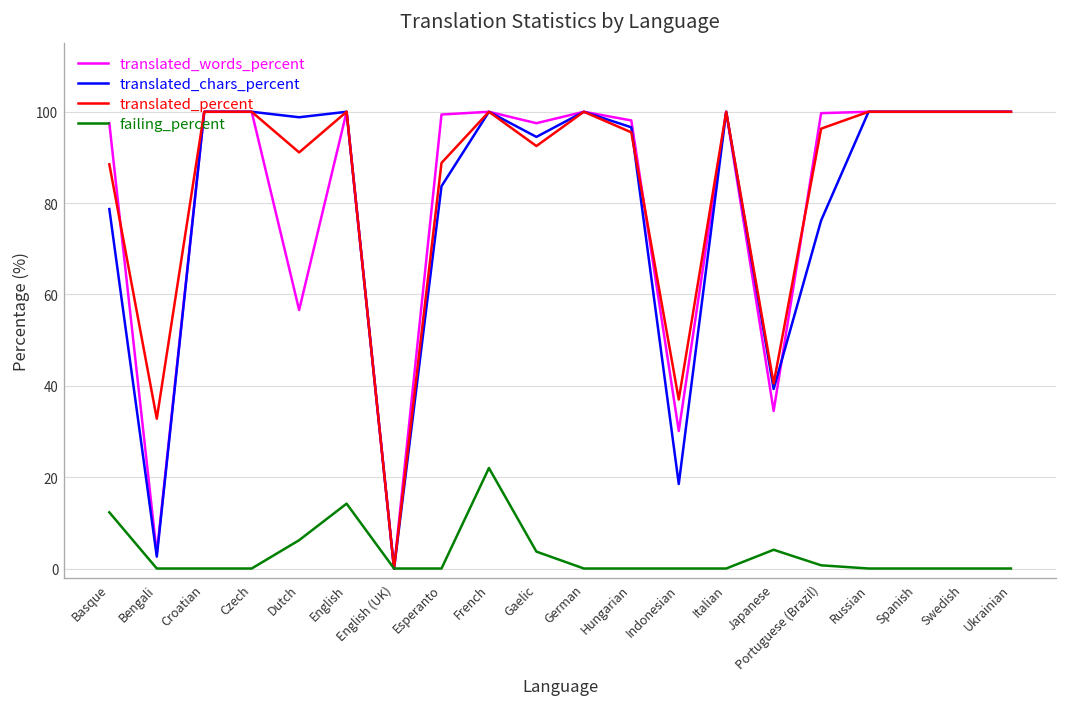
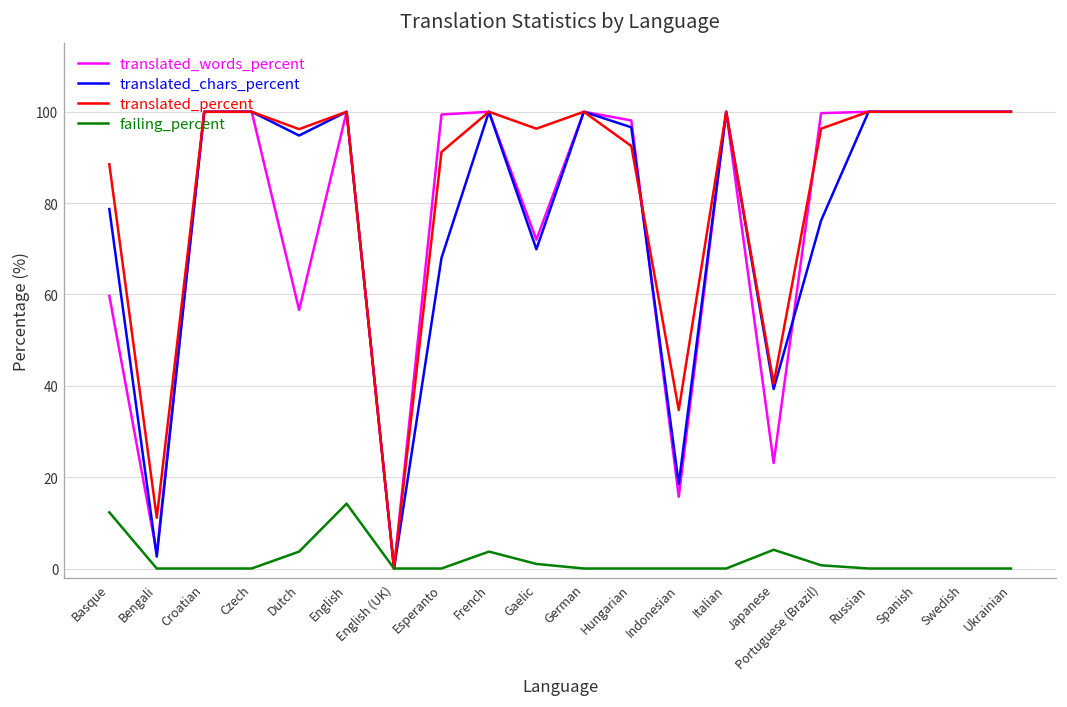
translated_words_percent, Basque: 98 -> 60
translated_percent, Bengali: 33 -> 11
translated_chars_percent, Dutch: 99 -> 95
translated_percent, Dutch: 91 -> 96
failing_percent, Dutch: 6 -> 4
translated_chars_percent, Esperanto: 84 -> 68
translated_percent, Esperanto: 89 -> 91
failing_percent, French: 22 -> 4
translated_words_percent, Gaelic: 98 -> 72
translated_chars_percent, Gaelic: 95 -> 70
translated_percent, Gaelic: 93 -> 96
failing_percent, Gaelic: 4 -> 1
translated_percent, Hungarian: 96 -> 93
translated_words_percent, Indonesian: 30 -> 16
translated_percent, Indonesian: 37 -> 35
translated_words_percent, Japanese: 35 -> 23
